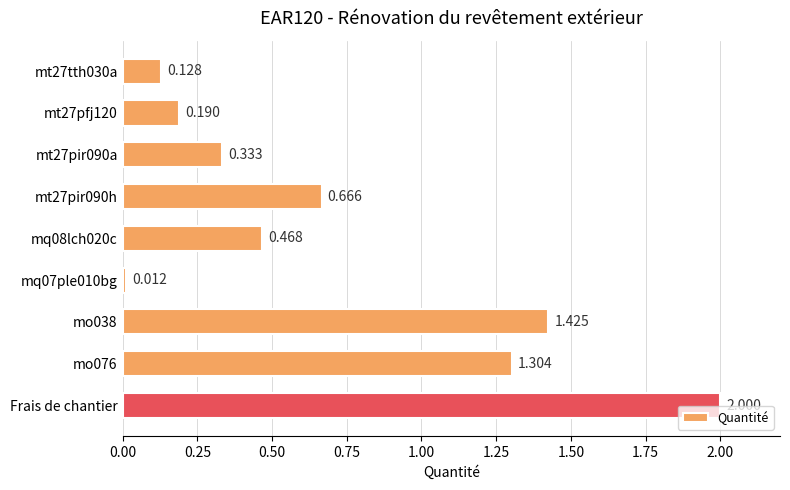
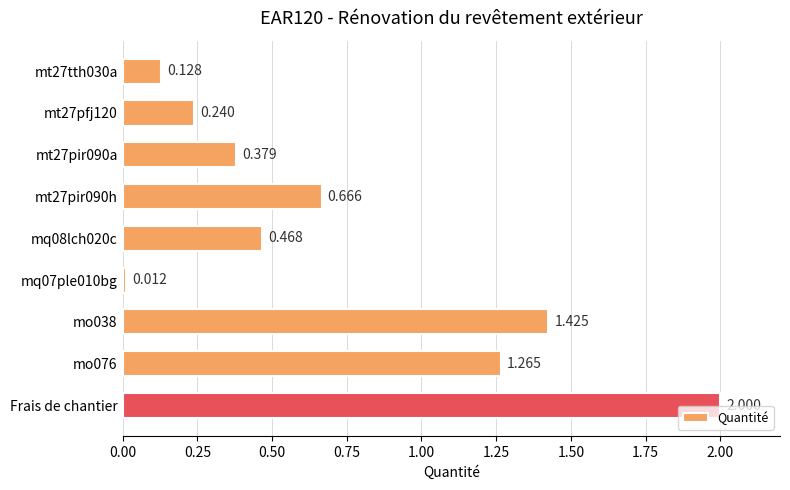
mt27pfj120: 0.190 -> 0.240
mt27pir090a: 0.333 -> 0.379
mo076: 1.304 -> 1.265
